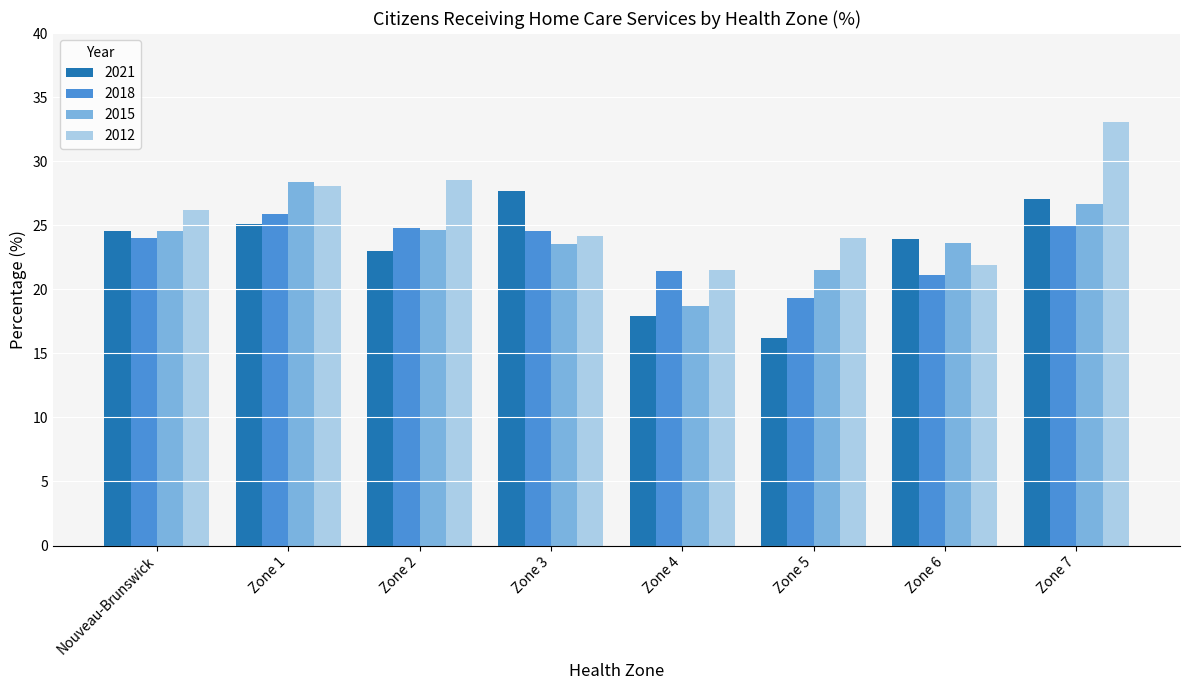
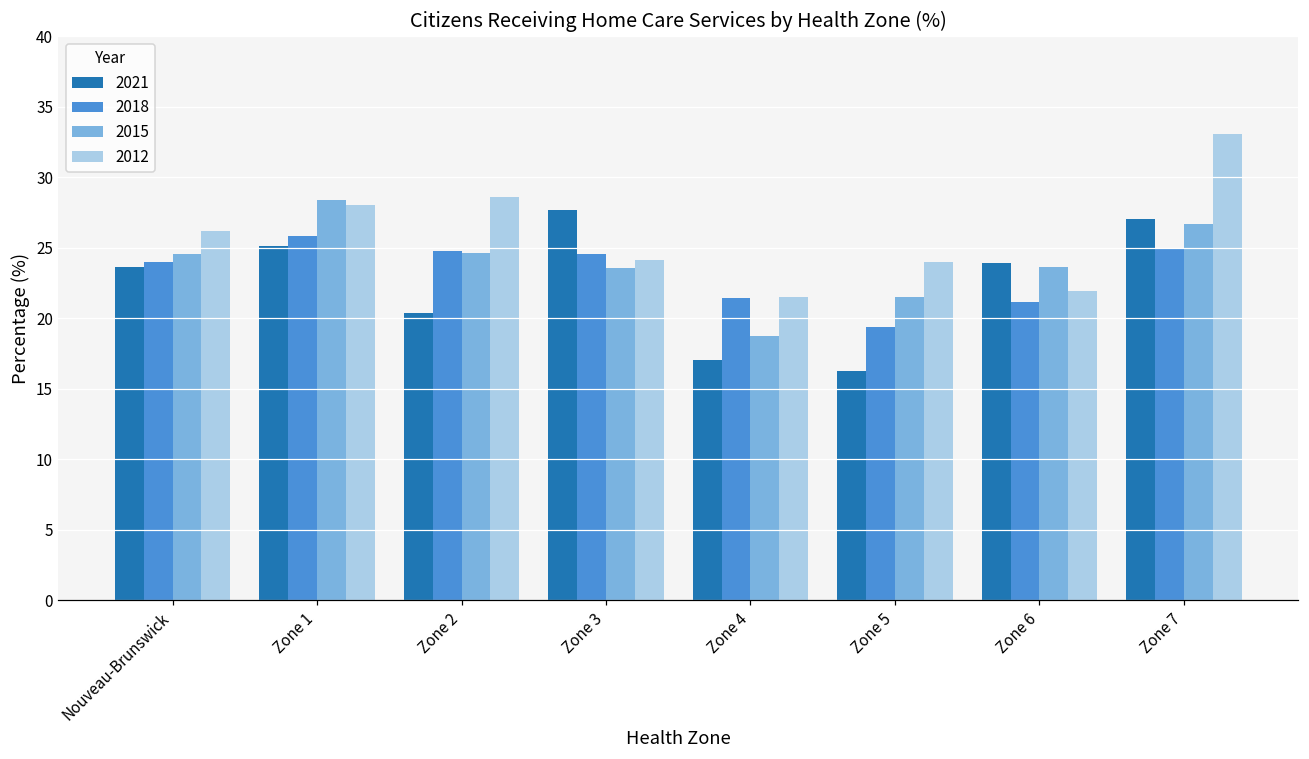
2021, Nouveau-Brunswick: 24.5 -> 23.6
2021, Zone 2: 22.9 -> 20.4
2021, Zone 4: 17.9 -> 17.0
